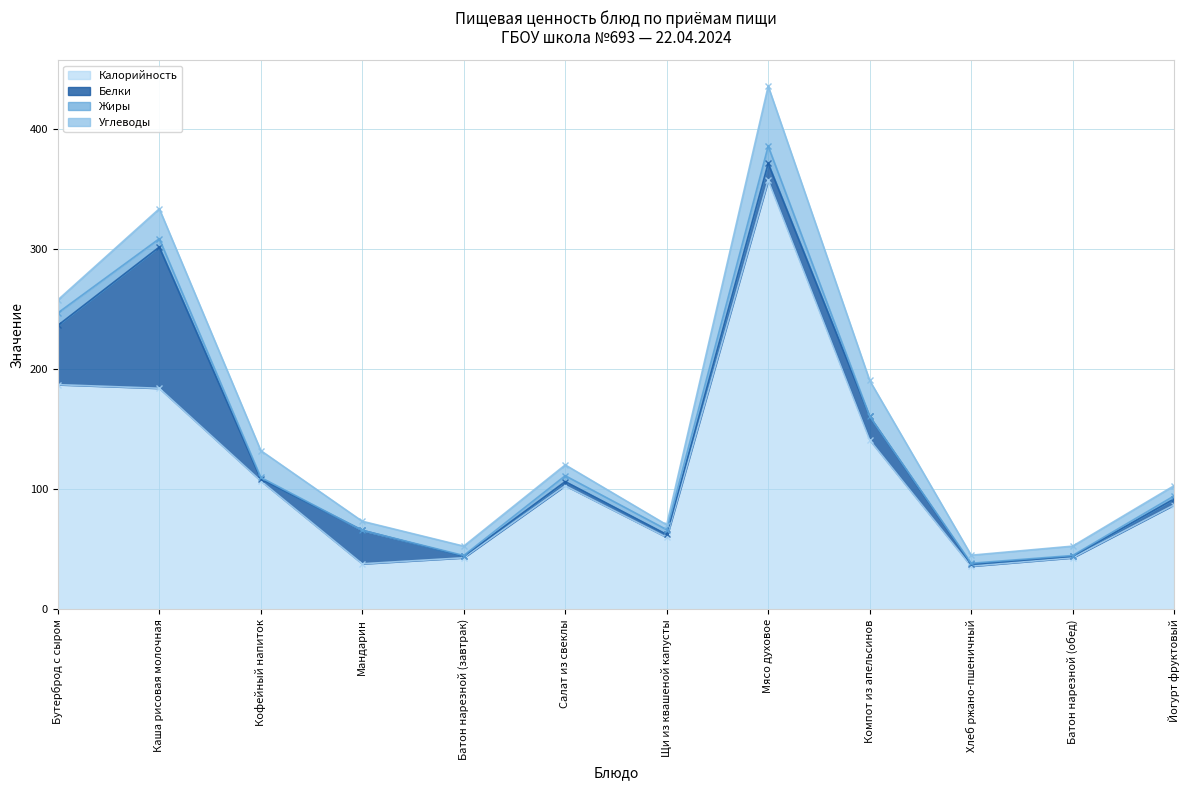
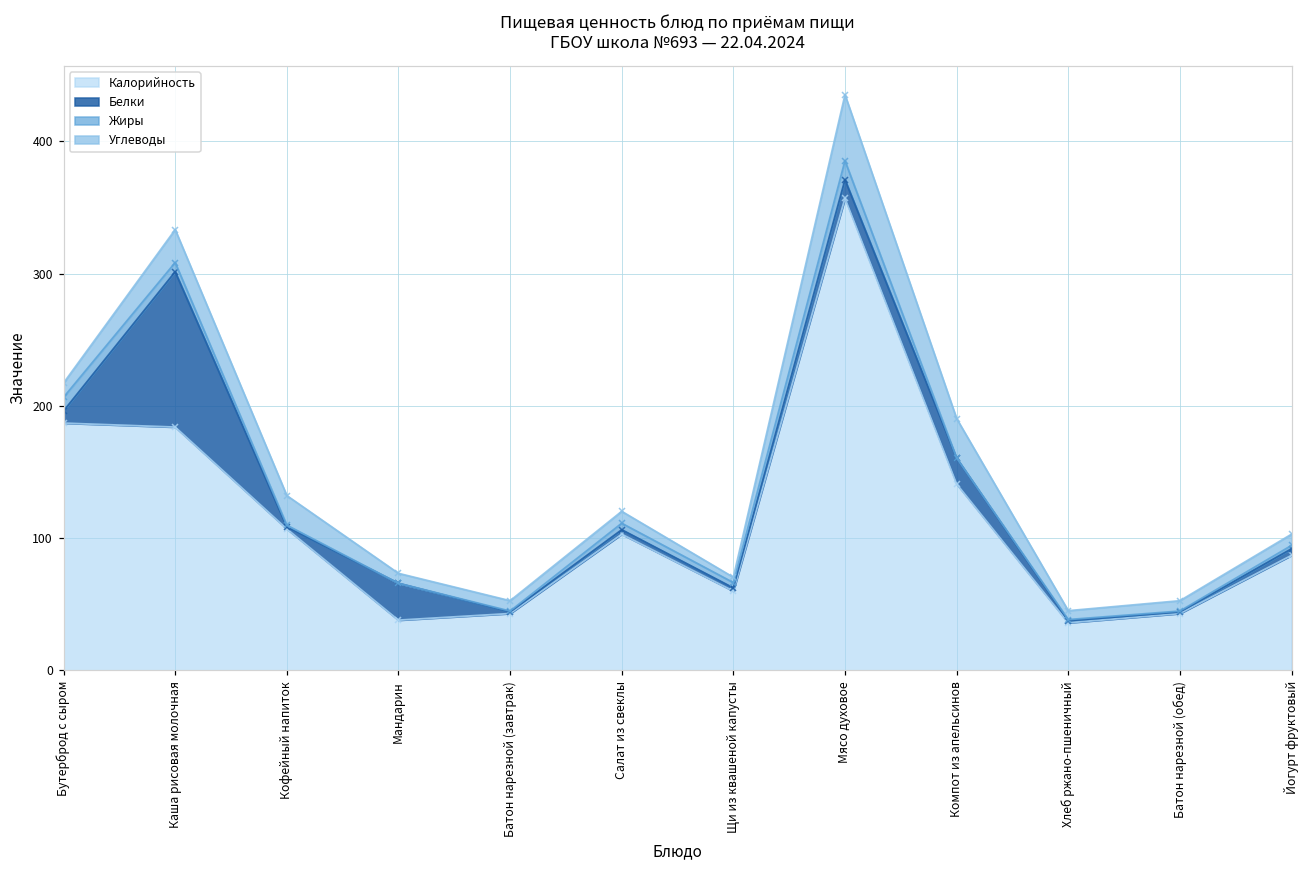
Белки, Бутерброд с сыром: 49 -> 9
